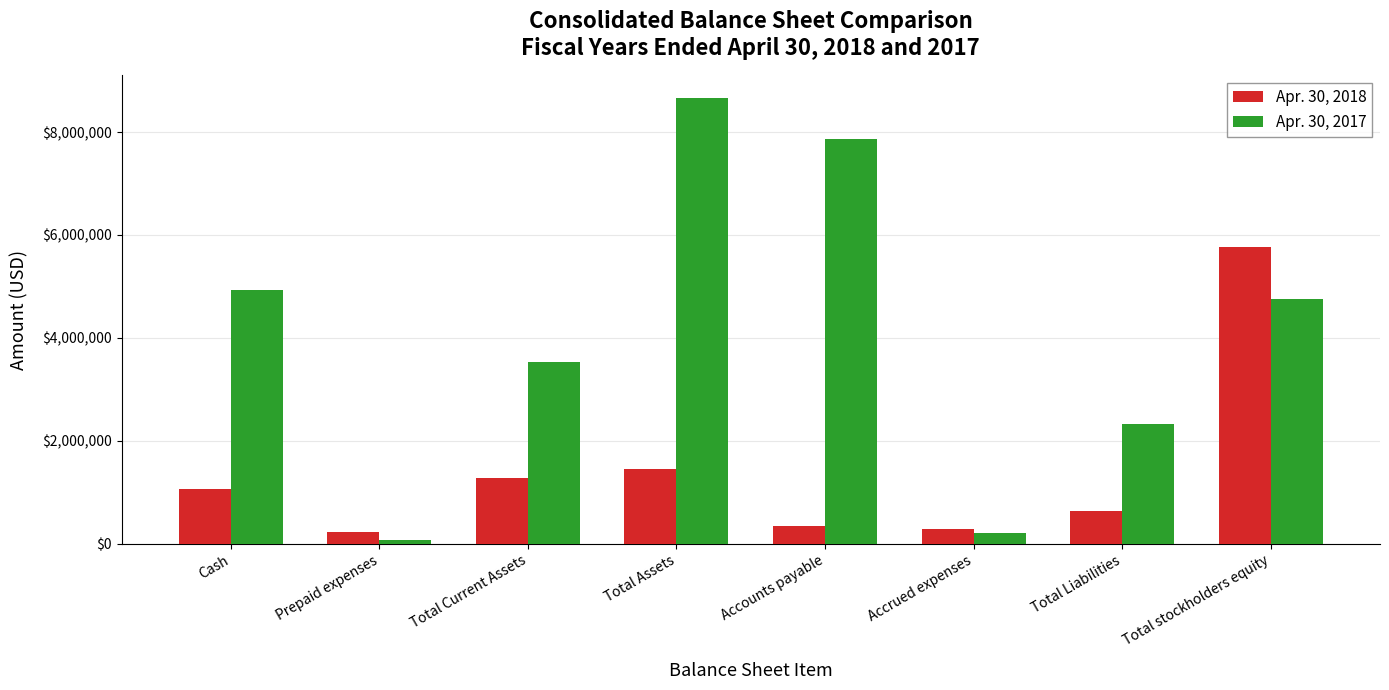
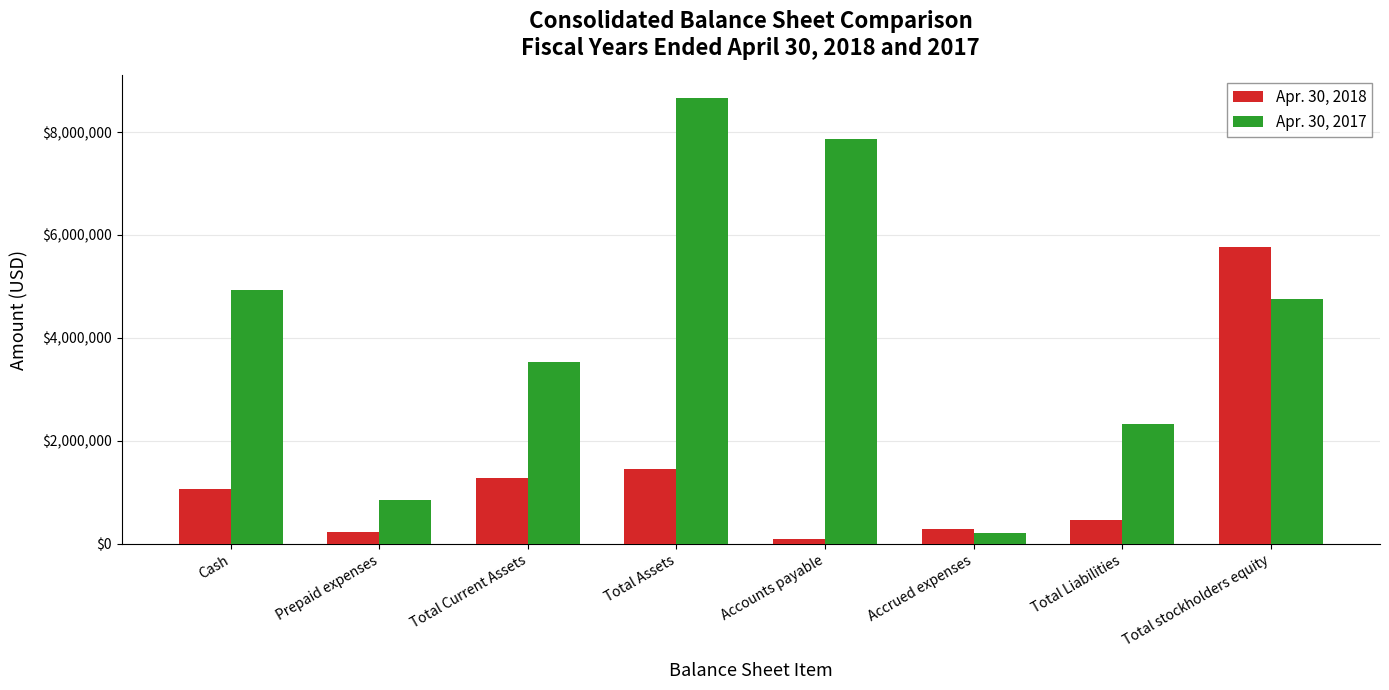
Apr. 30, 2017, Prepaid expenses: $100,000 -> $800,000
Apr. 30, 2018, Accounts payable: $400,000 -> $100,000
Apr. 30, 2018, Total Liabilities: $600,000 -> $500,000
